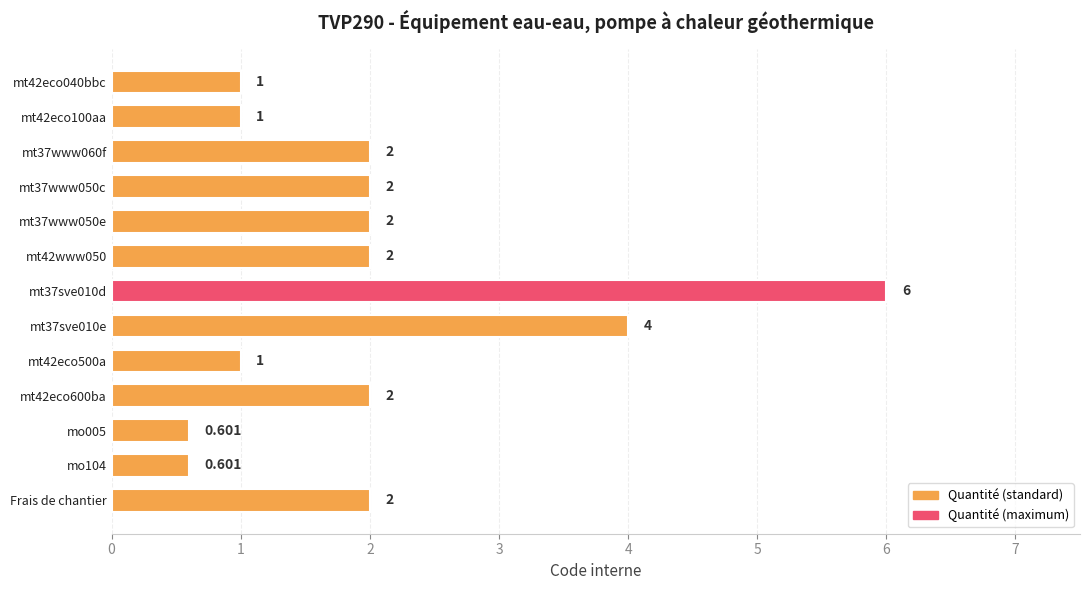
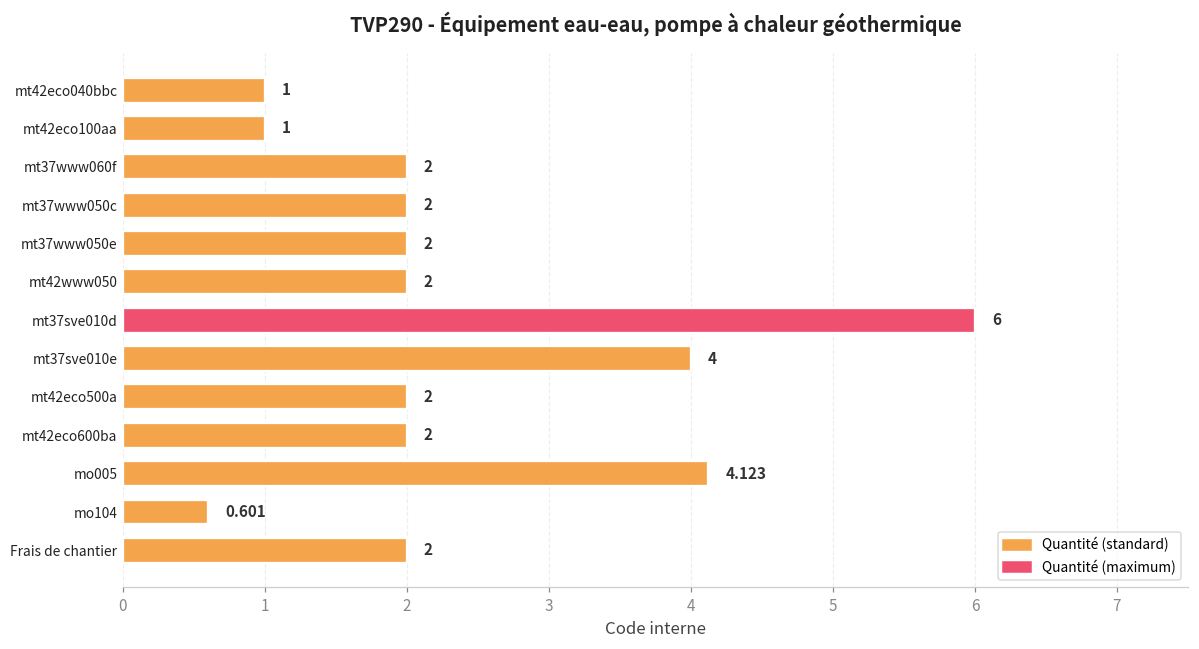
mt42eco500a: 1 -> 2
mo005: 0.601 -> 4.123
